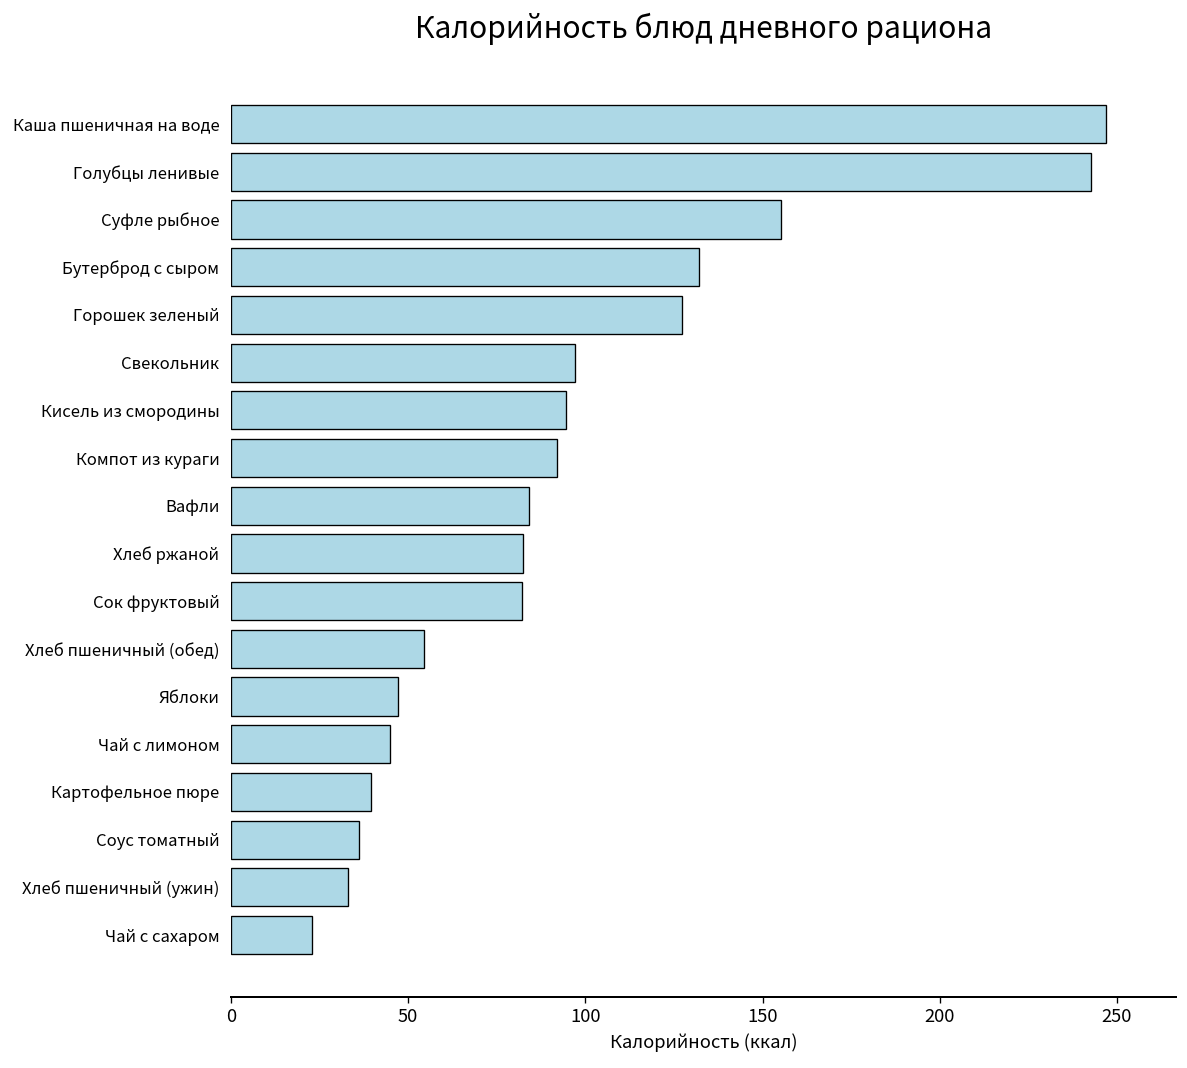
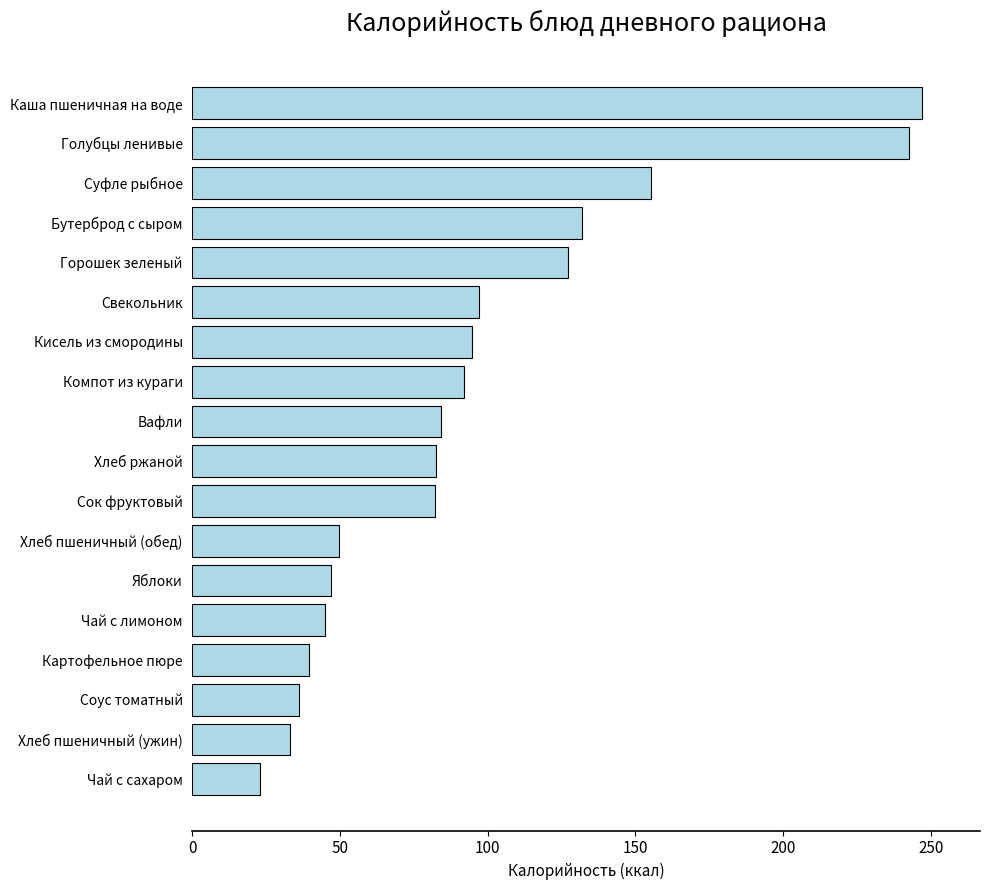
Хлеб пшеничный (обед): 54 -> 50
